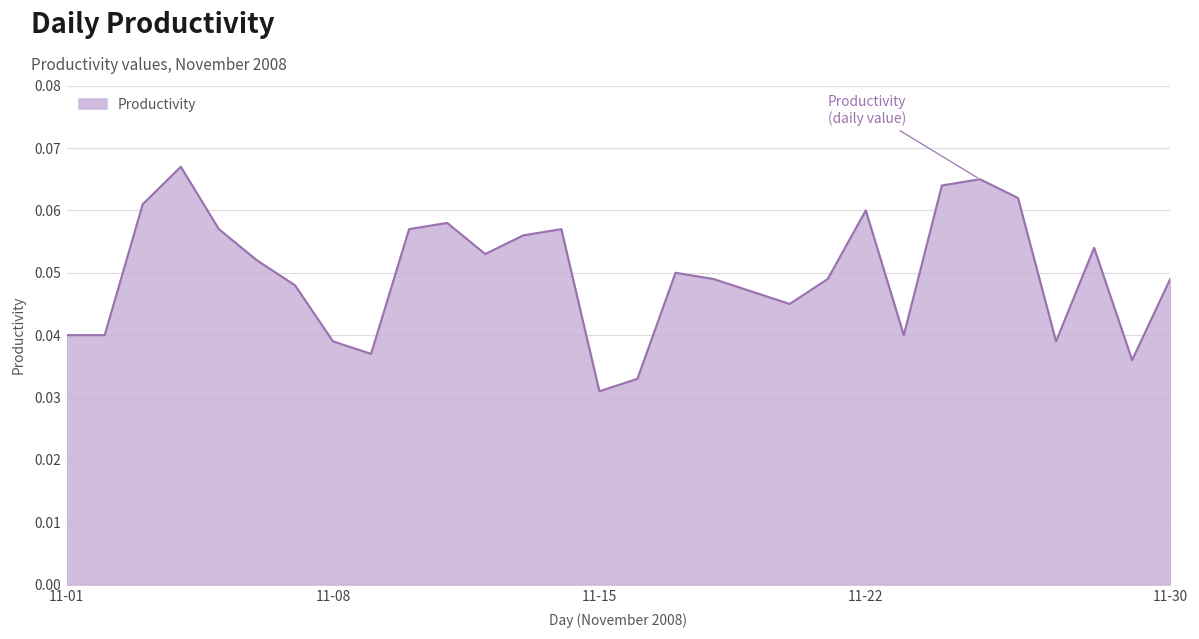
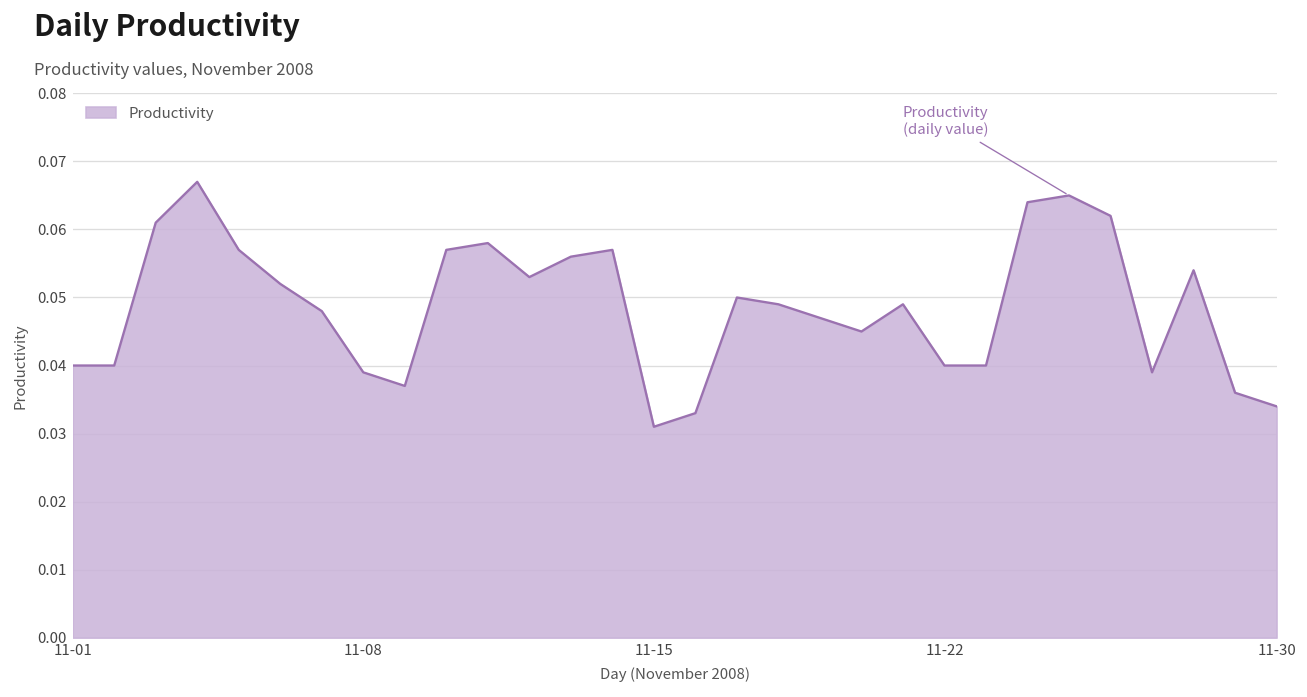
11-22: 0.06 -> 0.04
11-30: 0.049 -> 0.034
